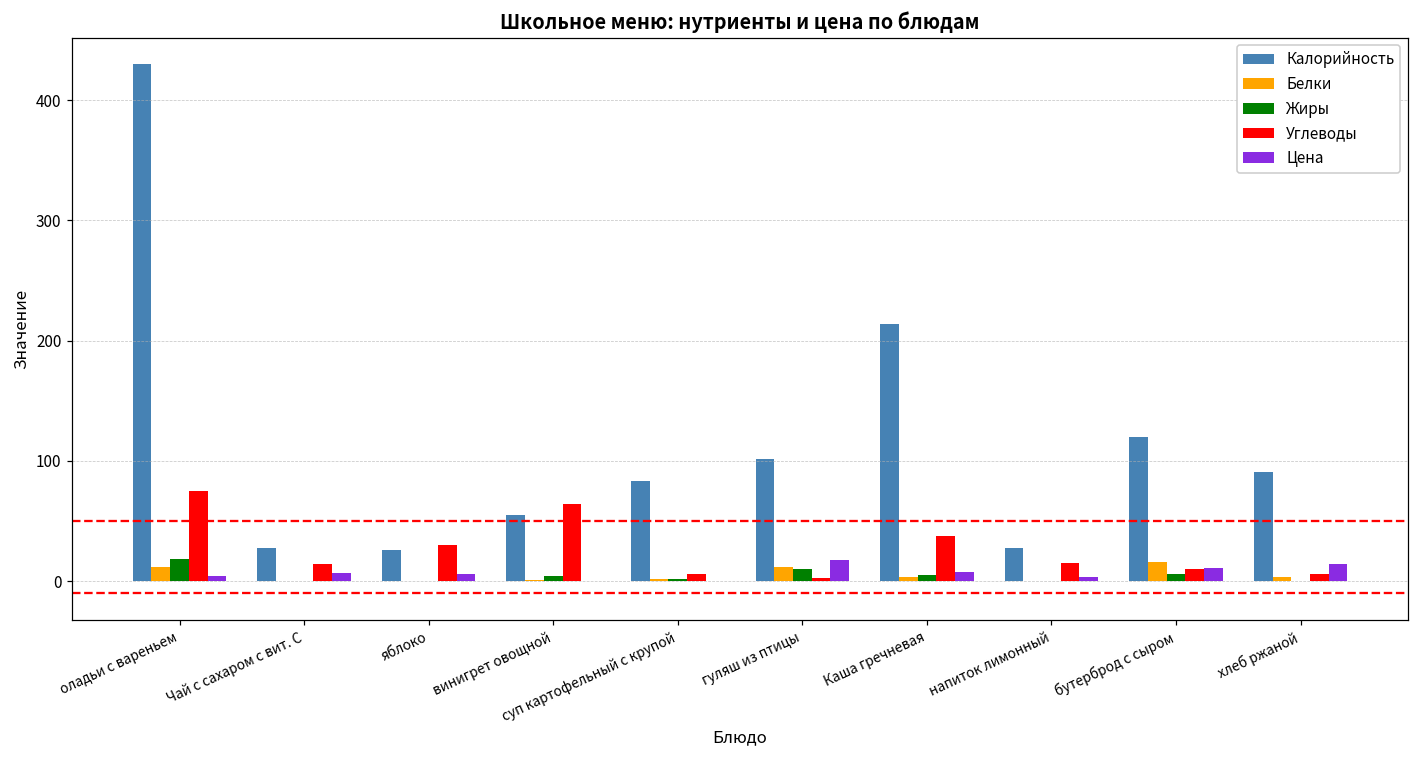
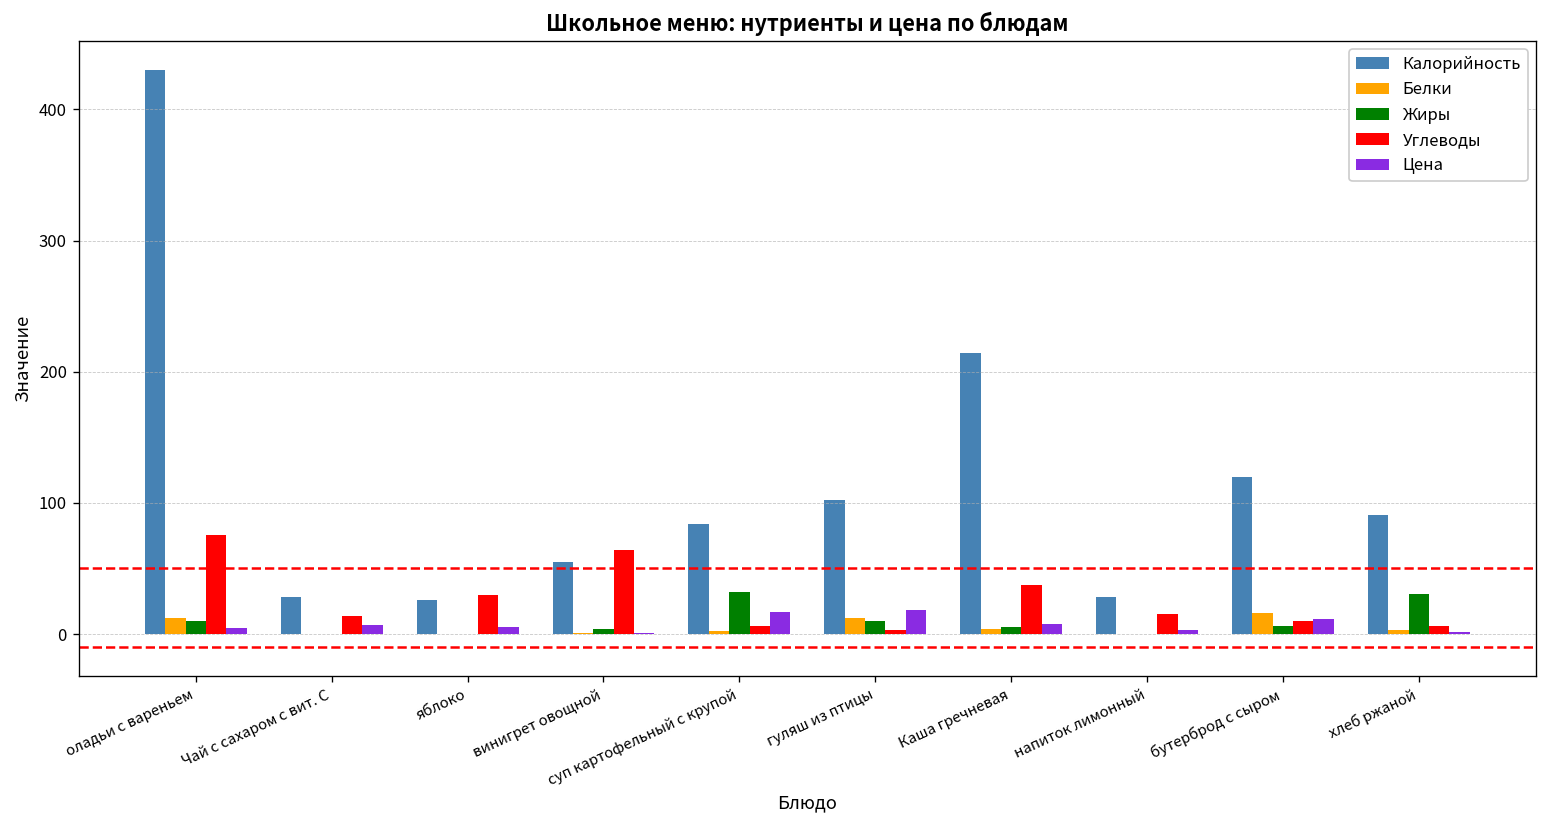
Жиры, оладьи с вареньем: 18 -> 10
Жиры, суп картофельный с крупой: 2 -> 32
Цена, суп картофельный с крупой: 1 -> 17
Жиры, хлеб ржаной: 1 -> 30
Цена, хлеб ржаной: 15 -> 2
